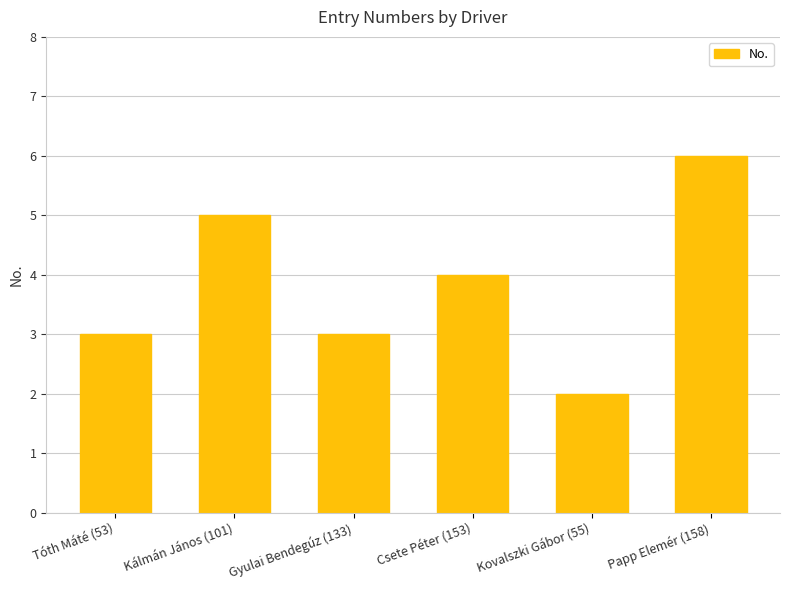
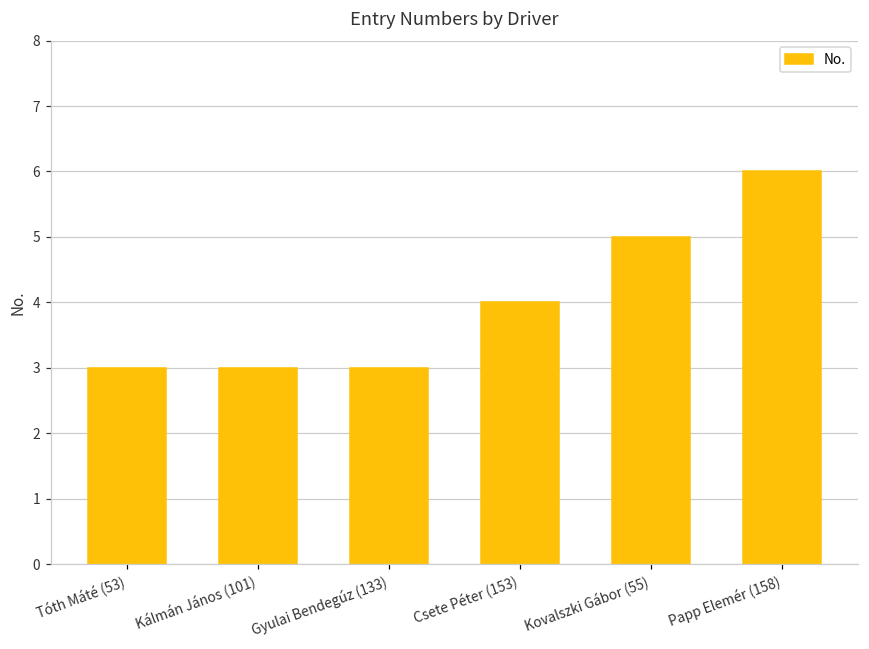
Kálmán János (101): 5 -> 3
Kovalszki Gábor (55): 2 -> 5
